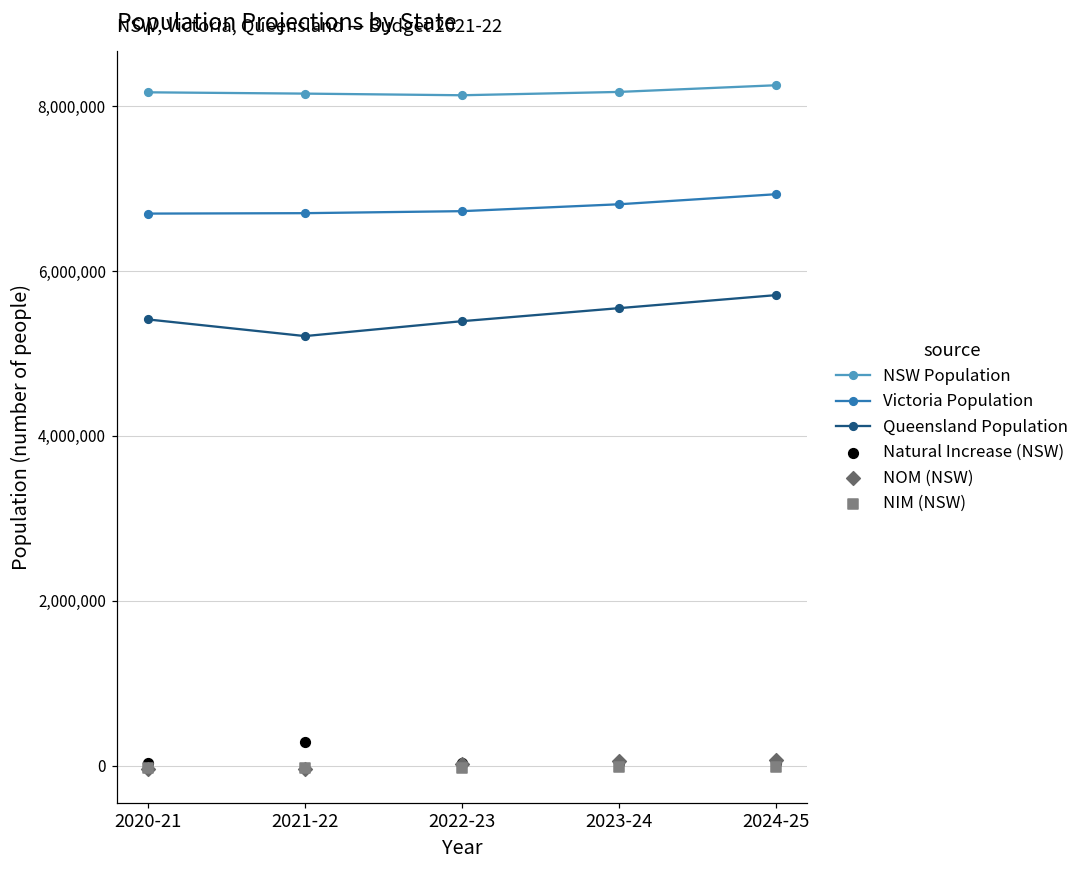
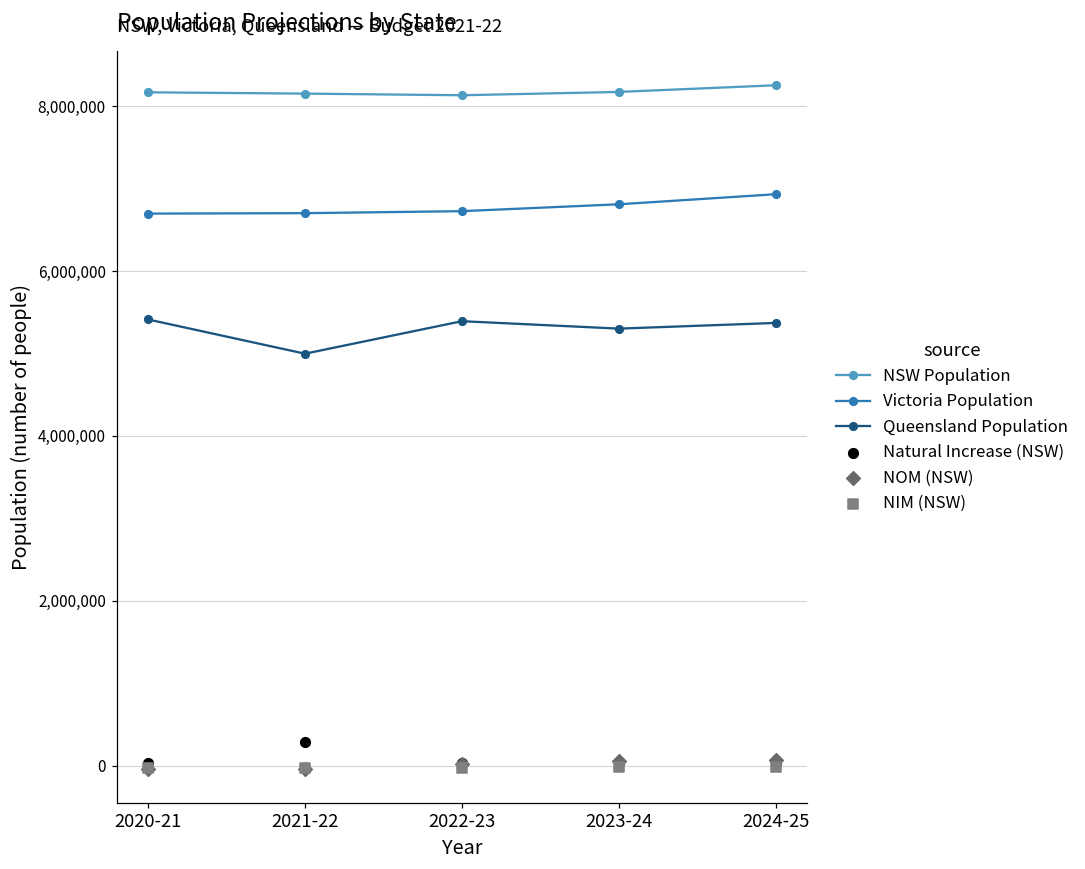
Queensland Population, 2021-22: 5,200,000 -> 5,000,000
Queensland Population, 2023-24: 5,500,000 -> 5,300,000
Queensland Population, 2024-25: 5,700,000 -> 5,400,000
